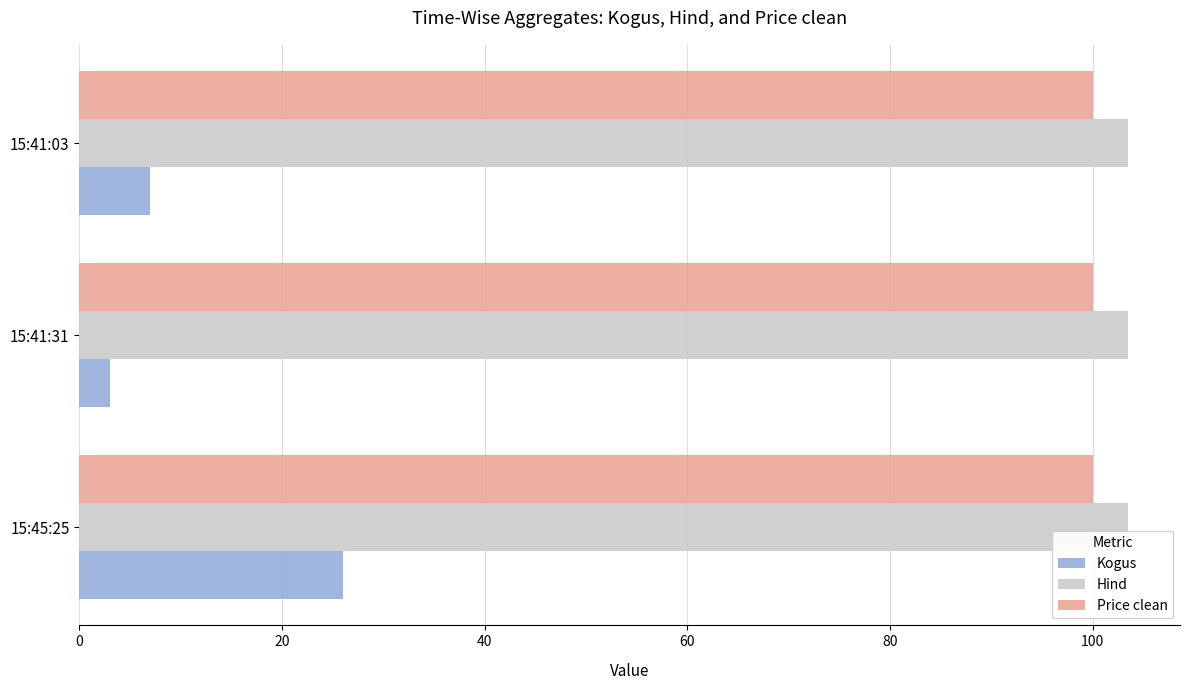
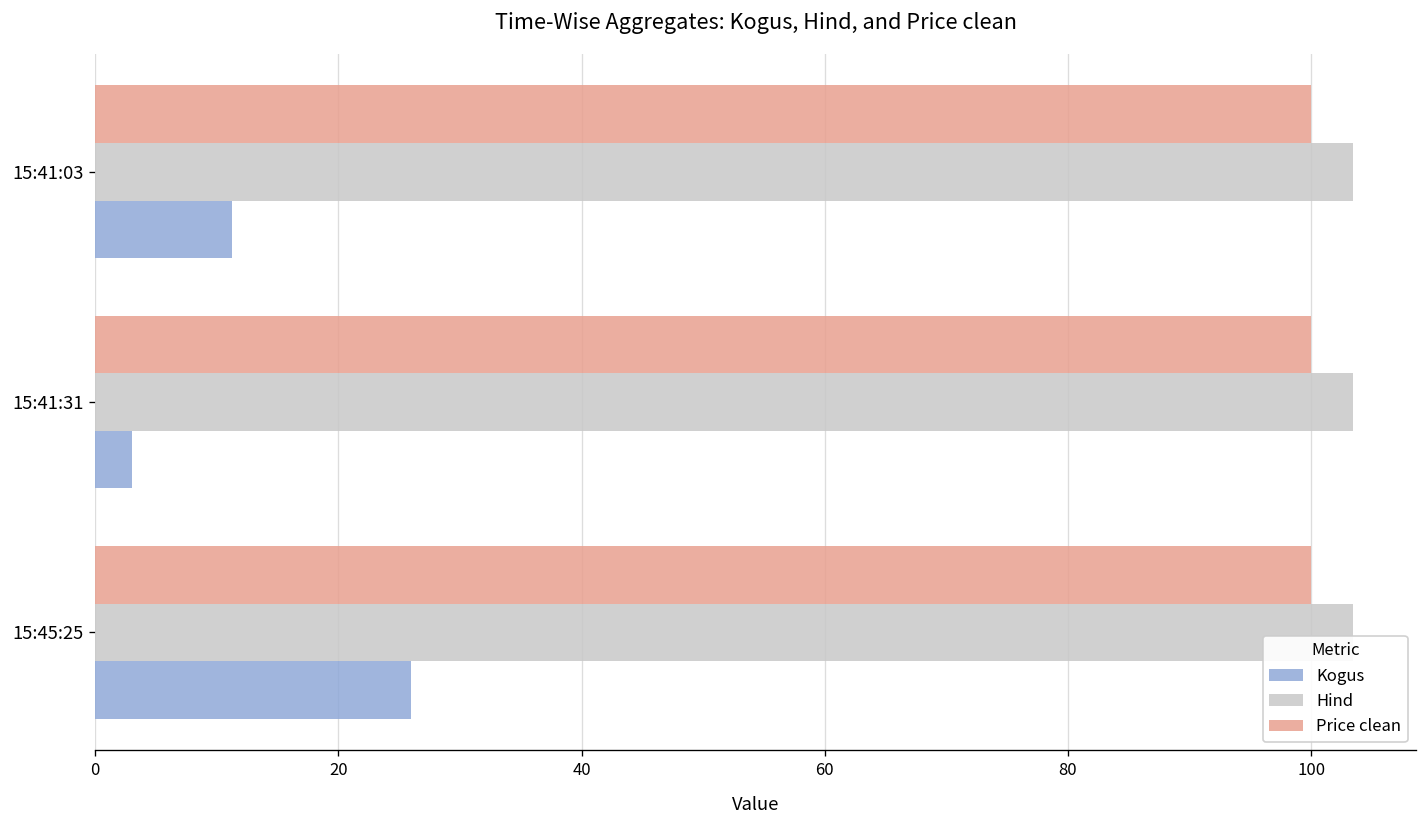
Kogus, 15:41:03: 7.0 -> 11.3
